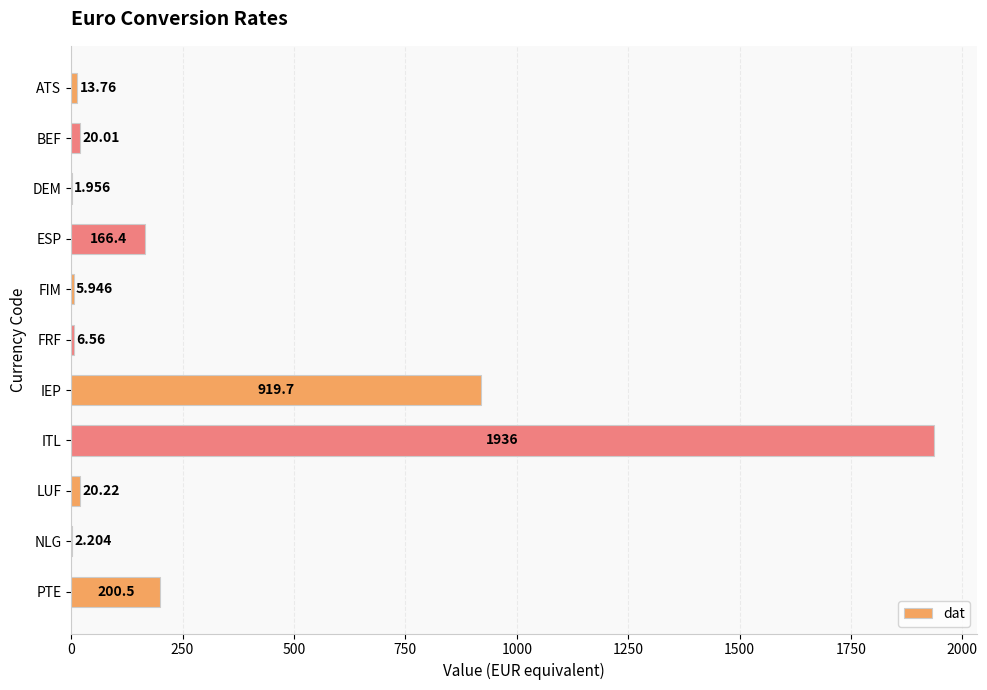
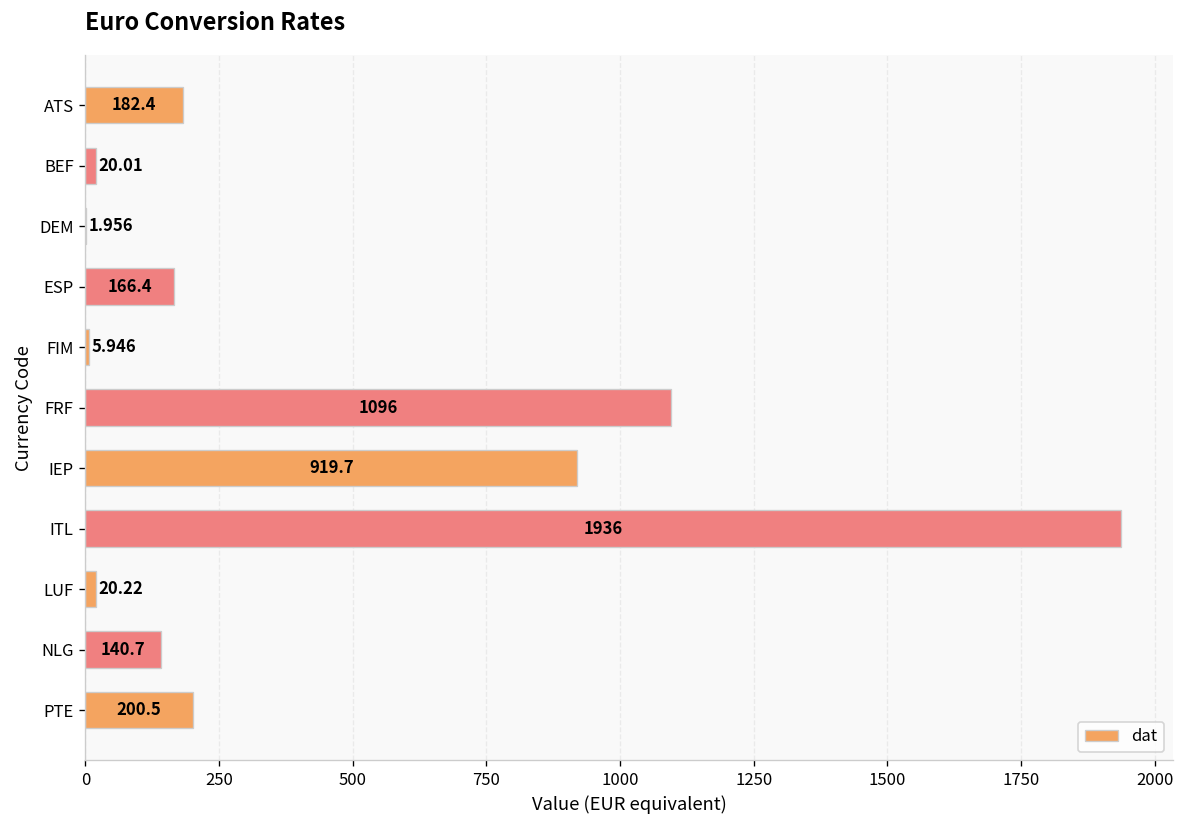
ATS: 13.76 -> 182.4
FRF: 6.56 -> 1096
NLG: 2.204 -> 140.7
